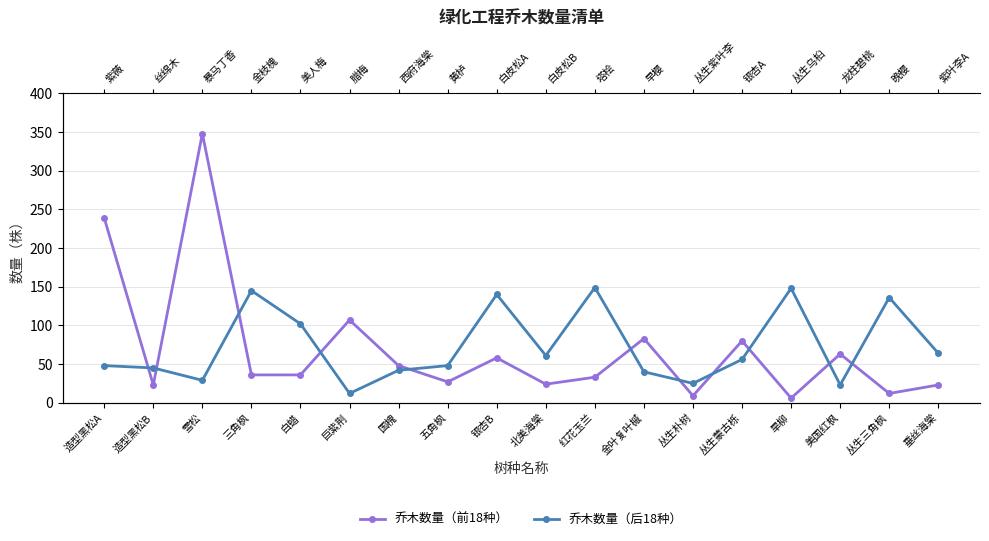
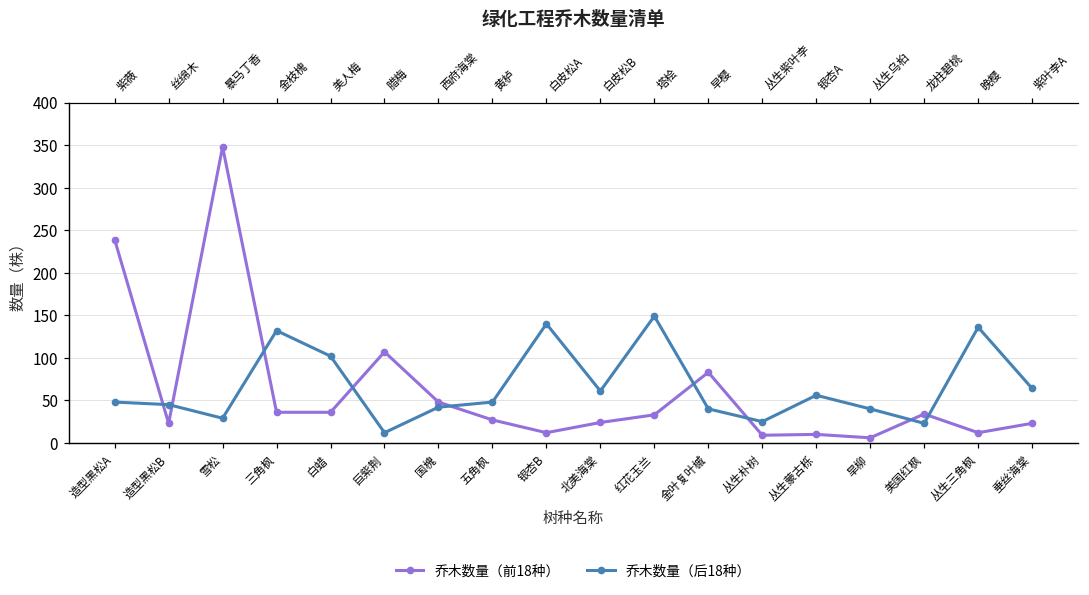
乔木数量（后18种）, 三角枫: 150 -> 130
乔木数量（前18种）, 银杏B: 60 -> 10
乔木数量（前18种）, 丛生蒙古栎: 80 -> 10
乔木数量（后18种）, 旱柳: 150 -> 40
乔木数量（前18种）, 美国红枫: 60 -> 30
